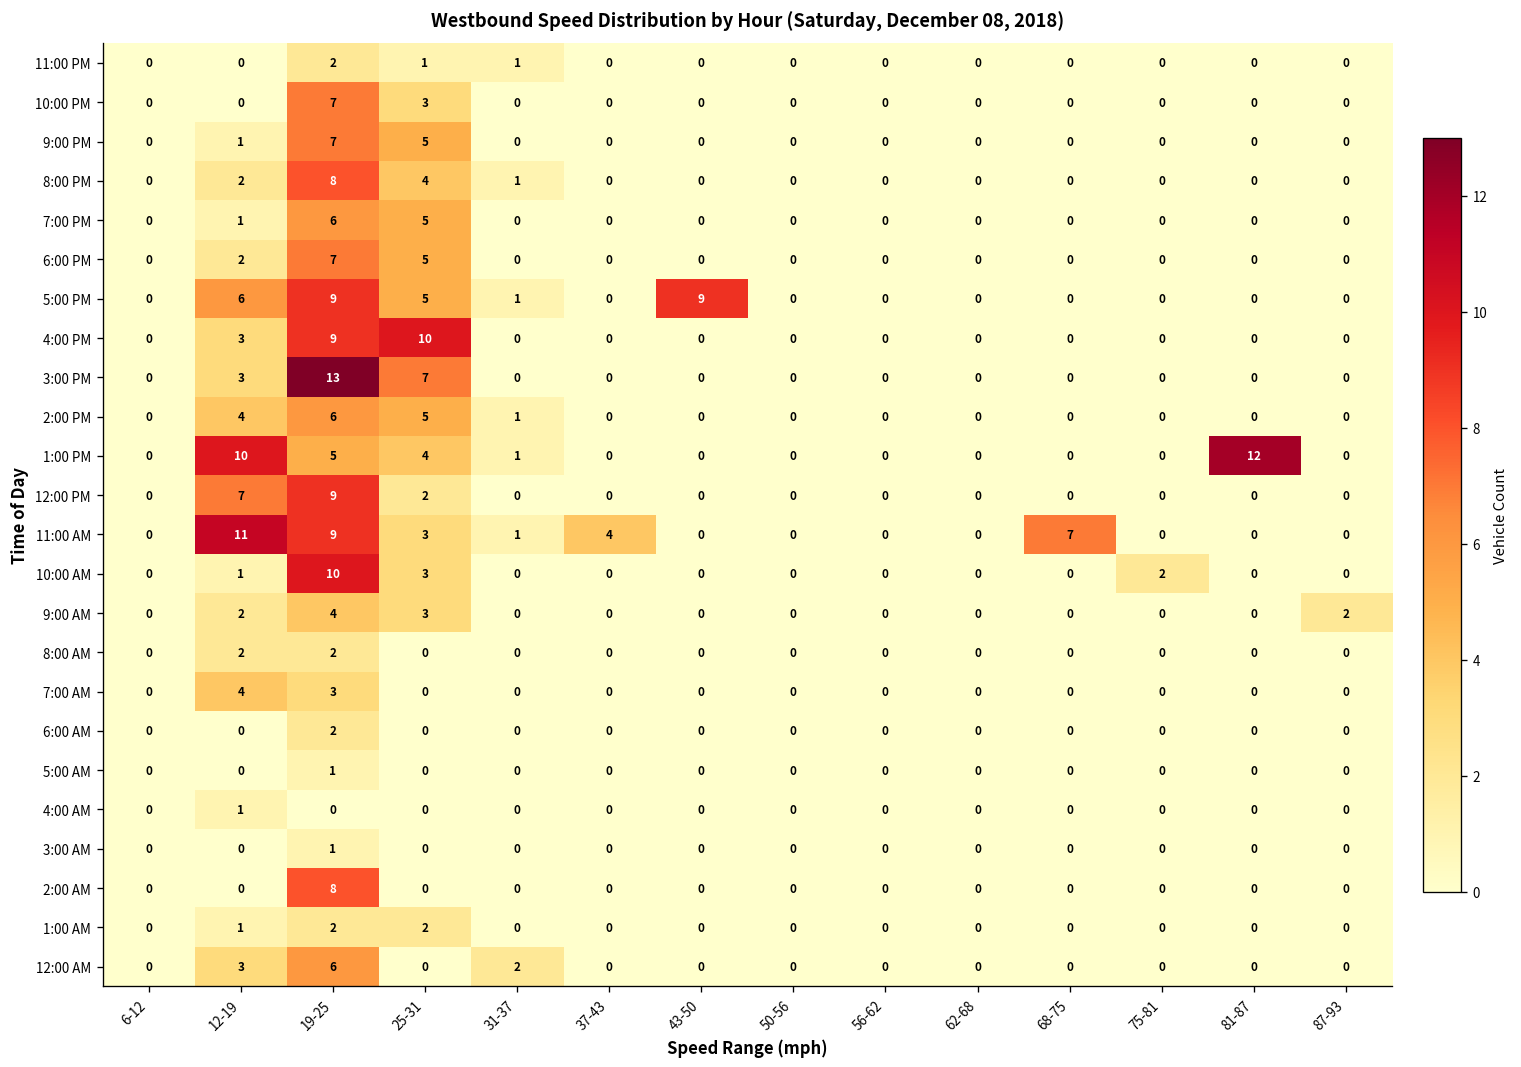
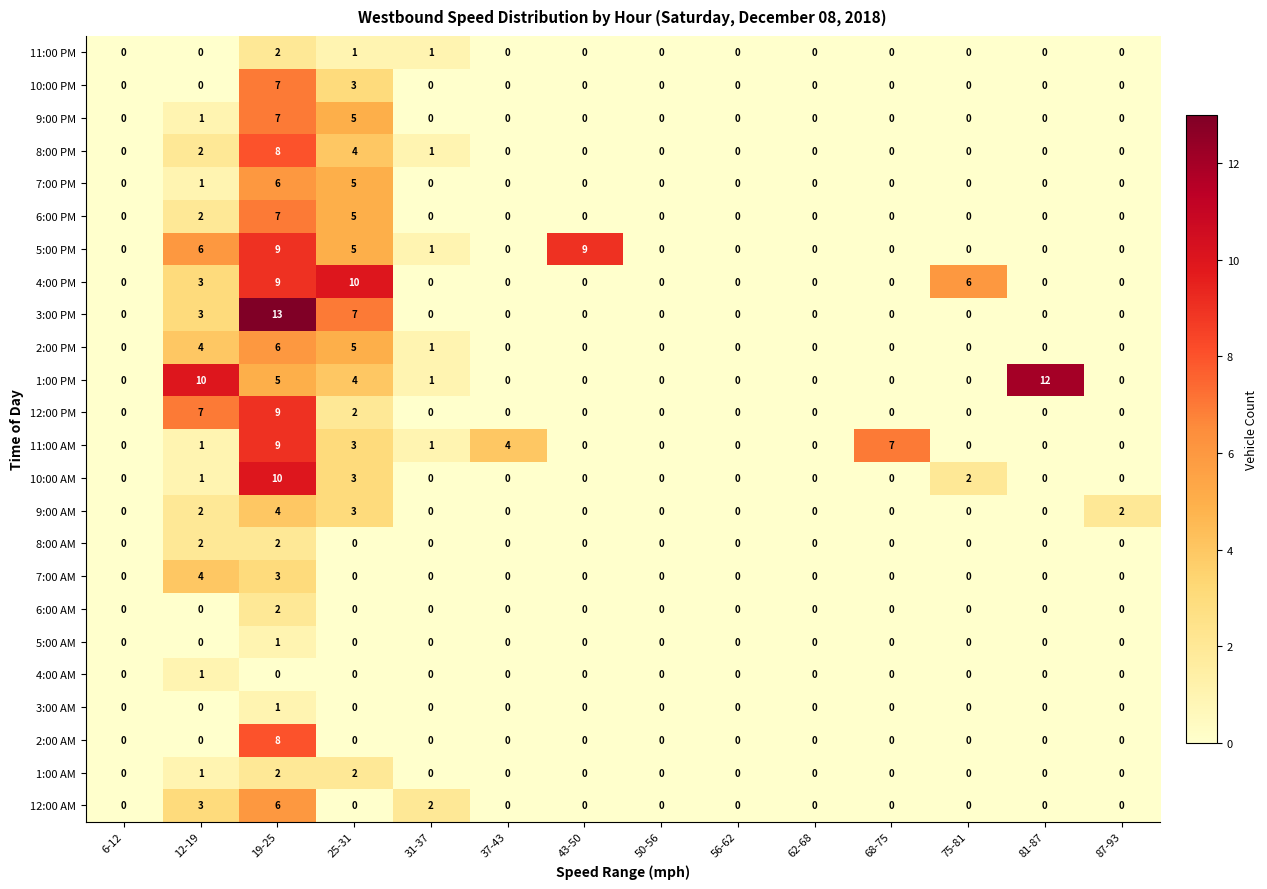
4:00 PM, 75-81: 0 -> 6
11:00 AM, 12-19: 11 -> 1
